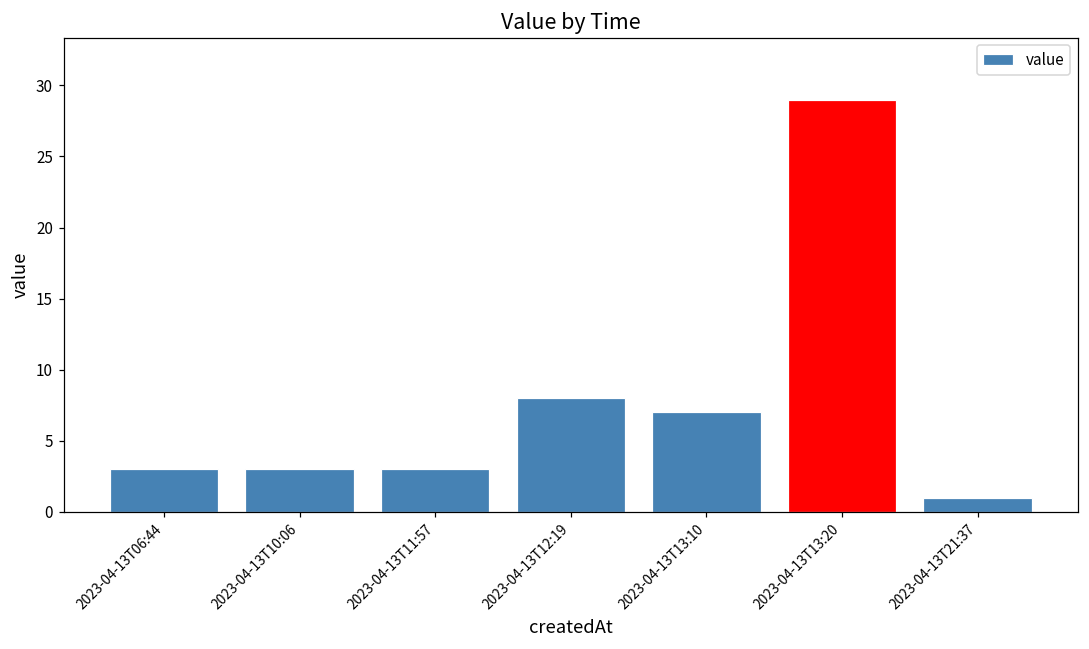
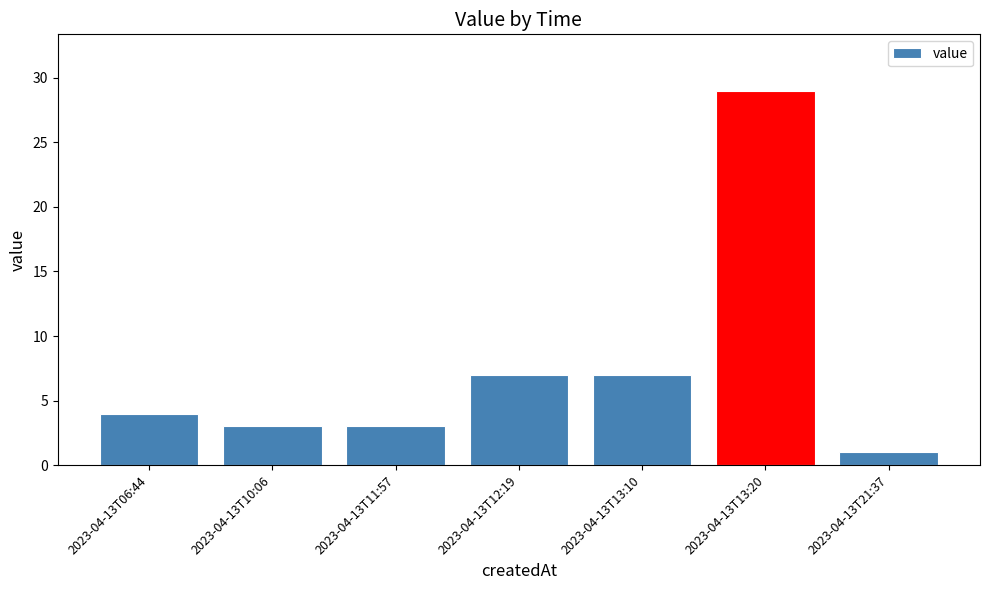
2023-04-13T06:44: 3 -> 4
2023-04-13T12:19: 8 -> 7
